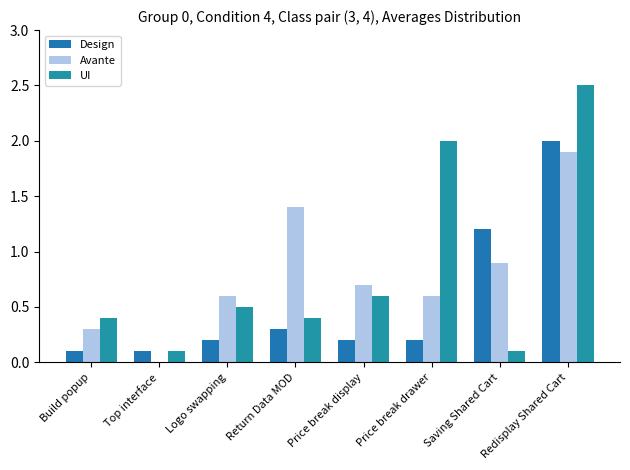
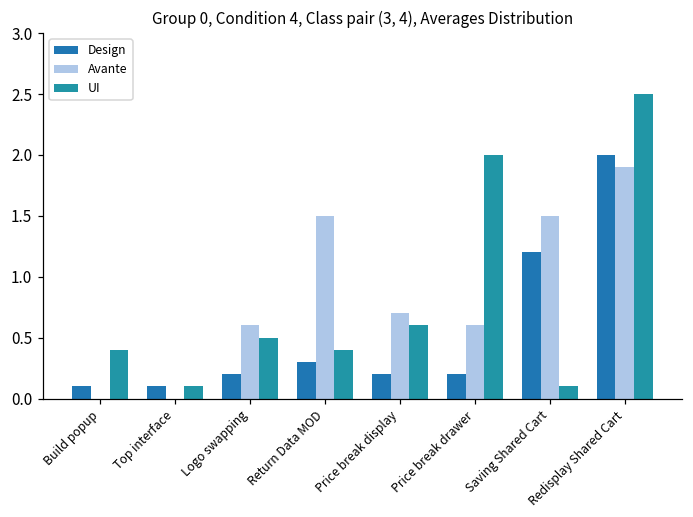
Avante, Build popup: 0.3 -> 0.0
Avante, Return Data MOD: 1.4 -> 1.5
Avante, Saving Shared Cart: 0.9 -> 1.5
